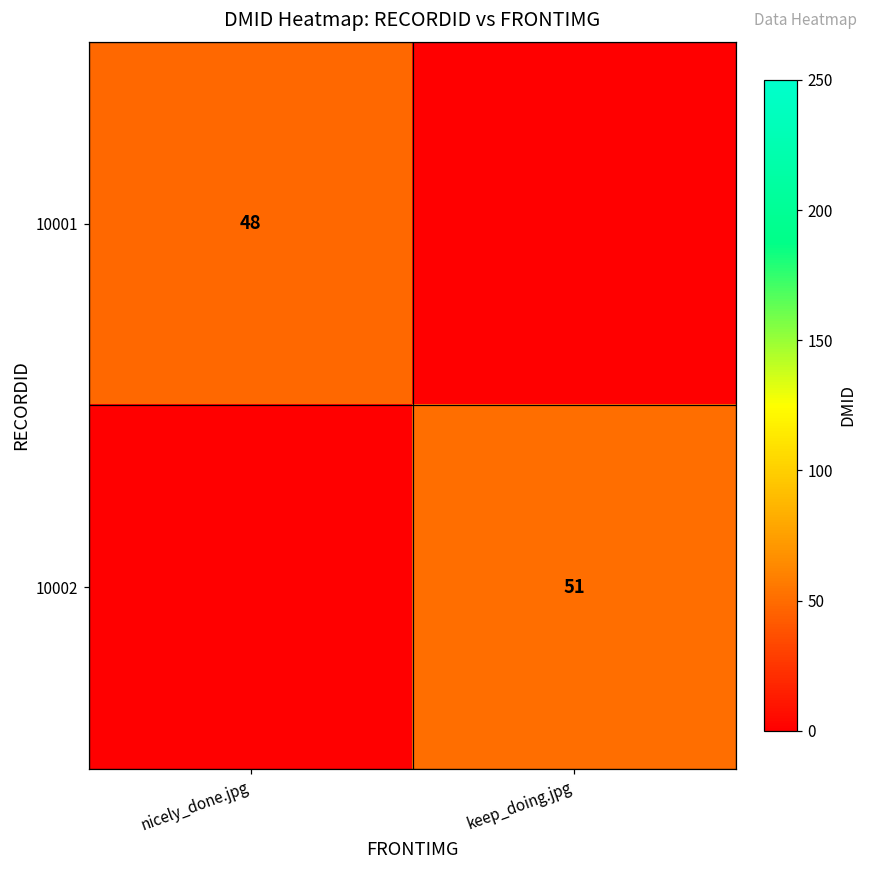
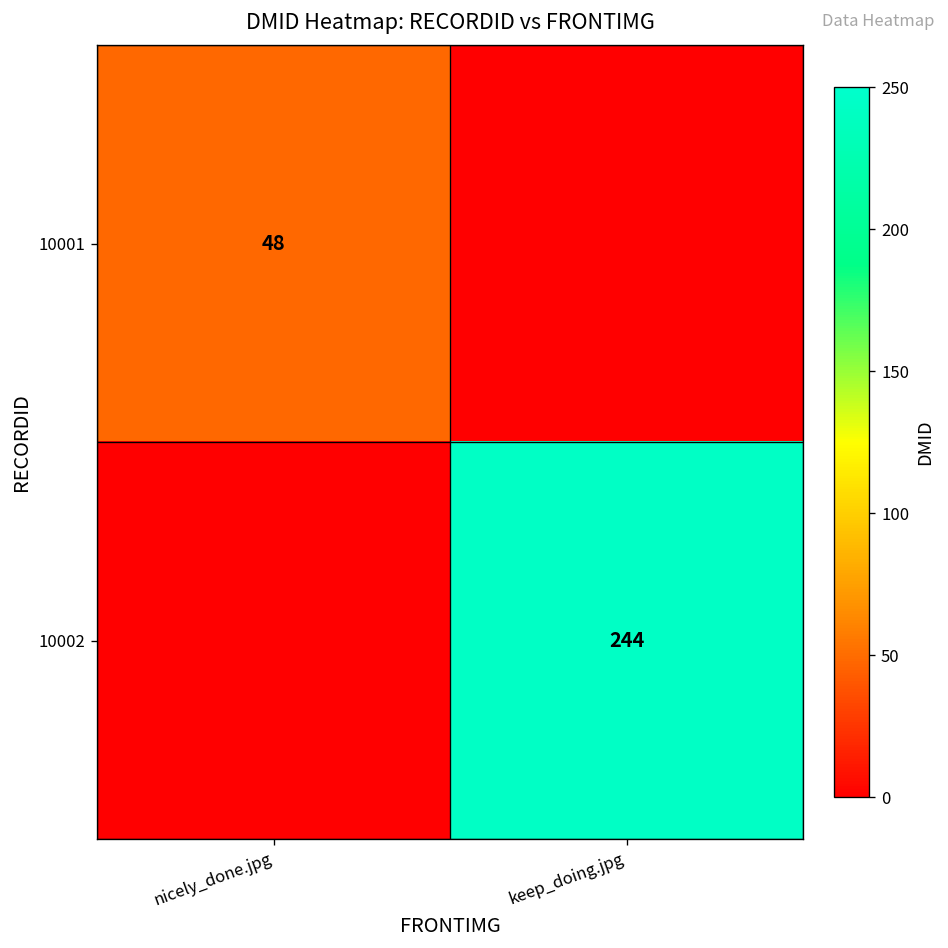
10002, keep_doing.jpg: 51 -> 244
